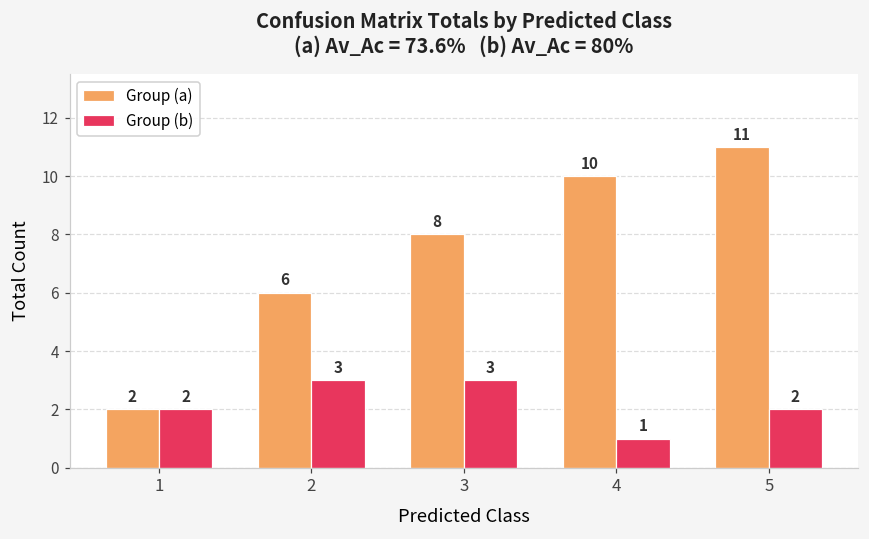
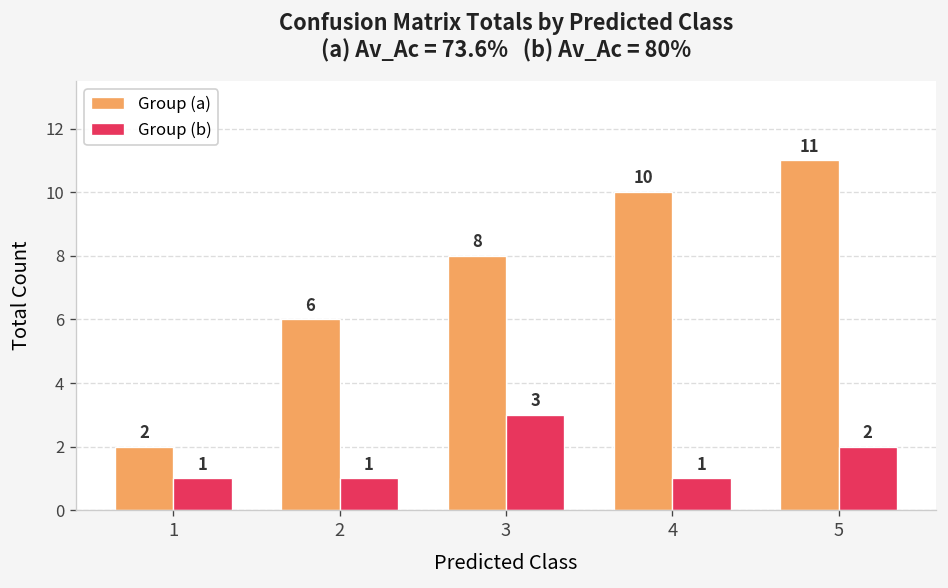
Group (b), 1: 2 -> 1
Group (b), 2: 3 -> 1
